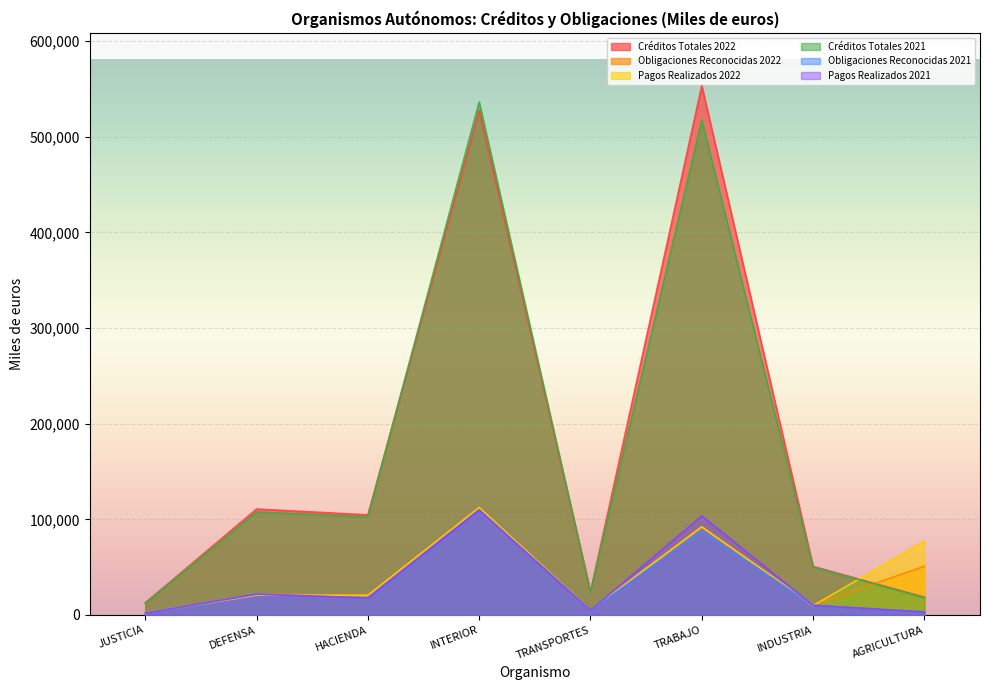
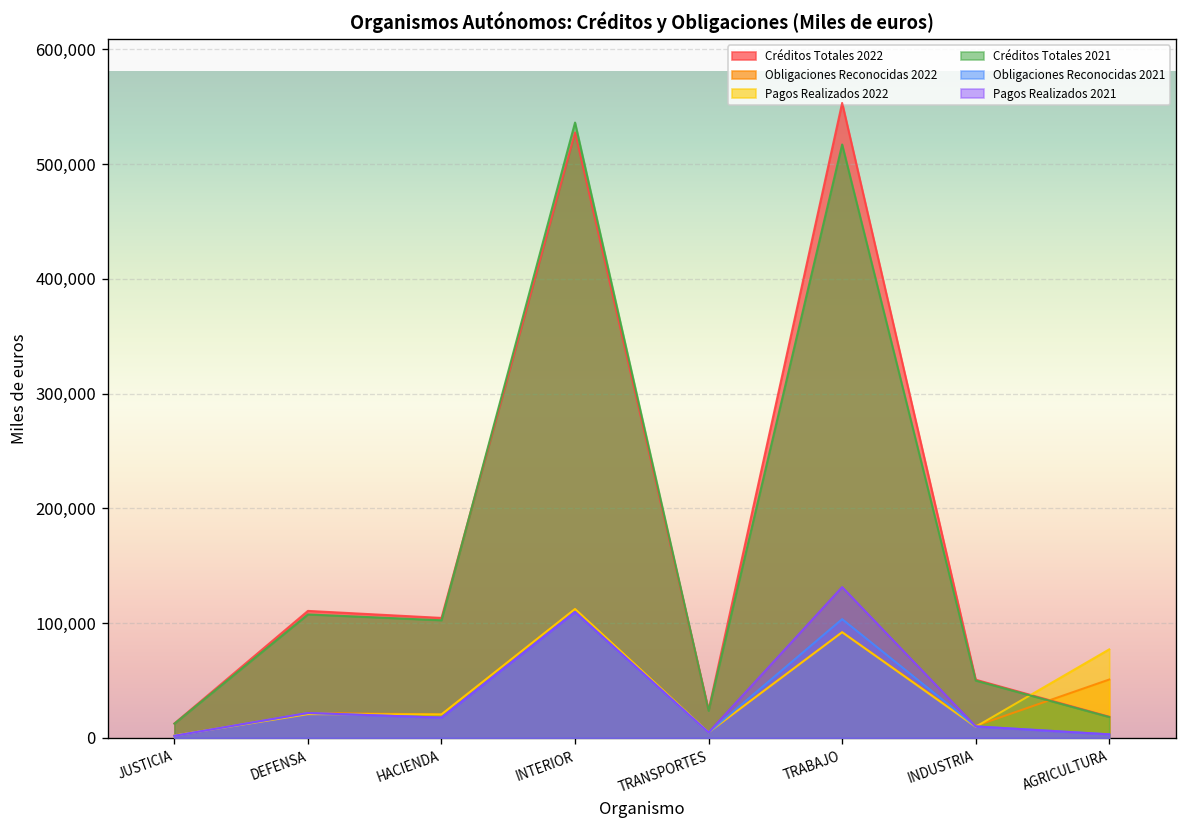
Obligaciones Reconocidas 2021, TRABAJO: 90,000 -> 100,000
Pagos Realizados 2021, TRABAJO: 100,000 -> 130,000
